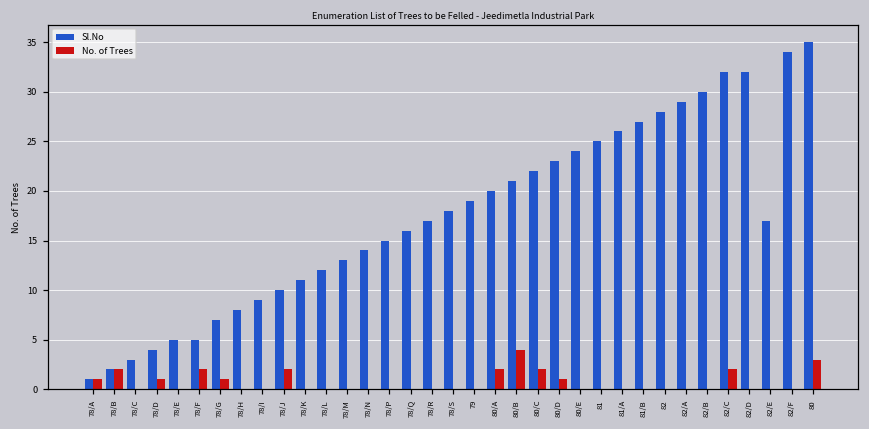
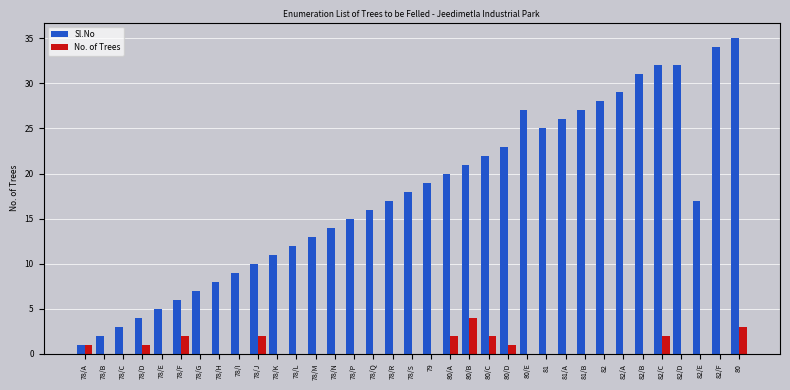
No. of Trees, 78/B: 2 -> 0
Sl.No, 78/F: 5 -> 6
No. of Trees, 78/G: 1 -> 0
Sl.No, 80/E: 24 -> 27
Sl.No, 82/B: 30 -> 31
